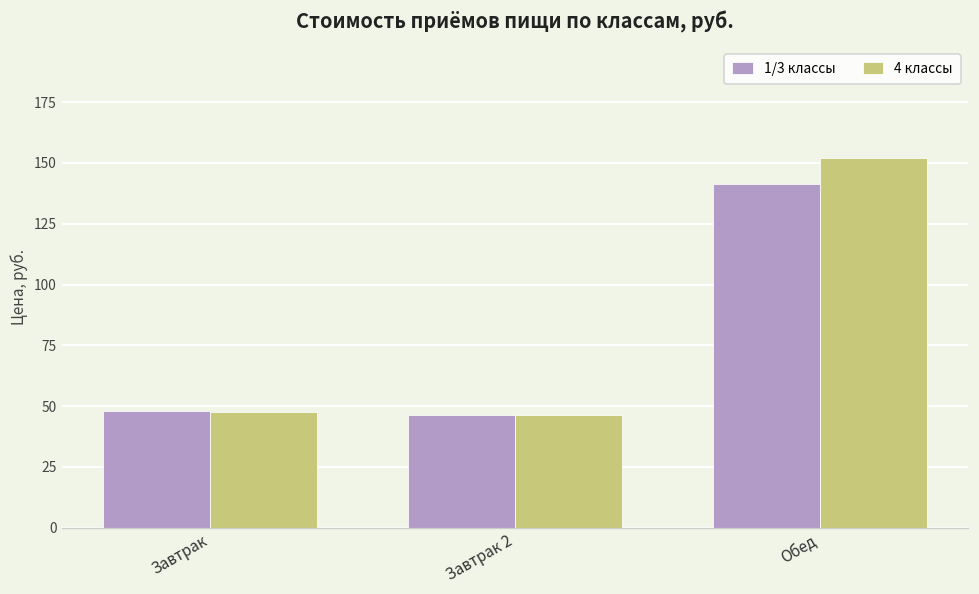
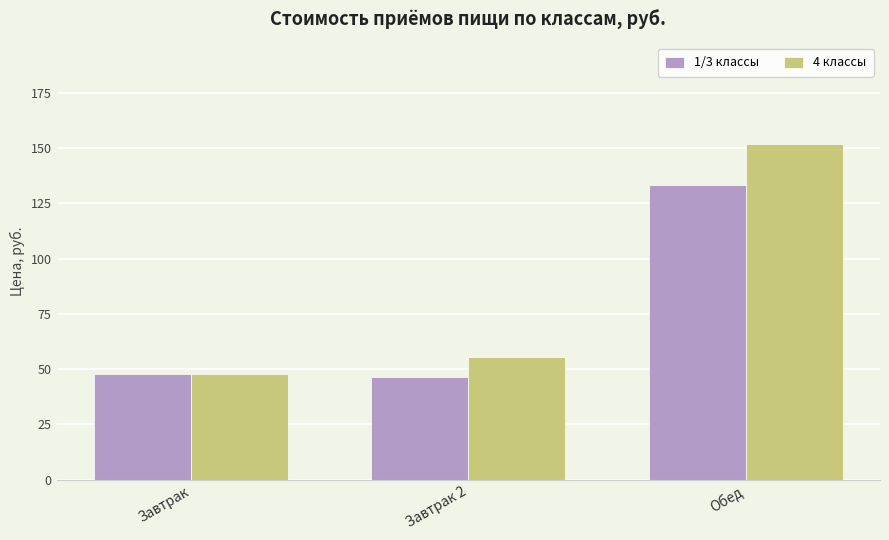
4 классы, Завтрак 2: 47 -> 55
1/3 классы, Обед: 141 -> 133
